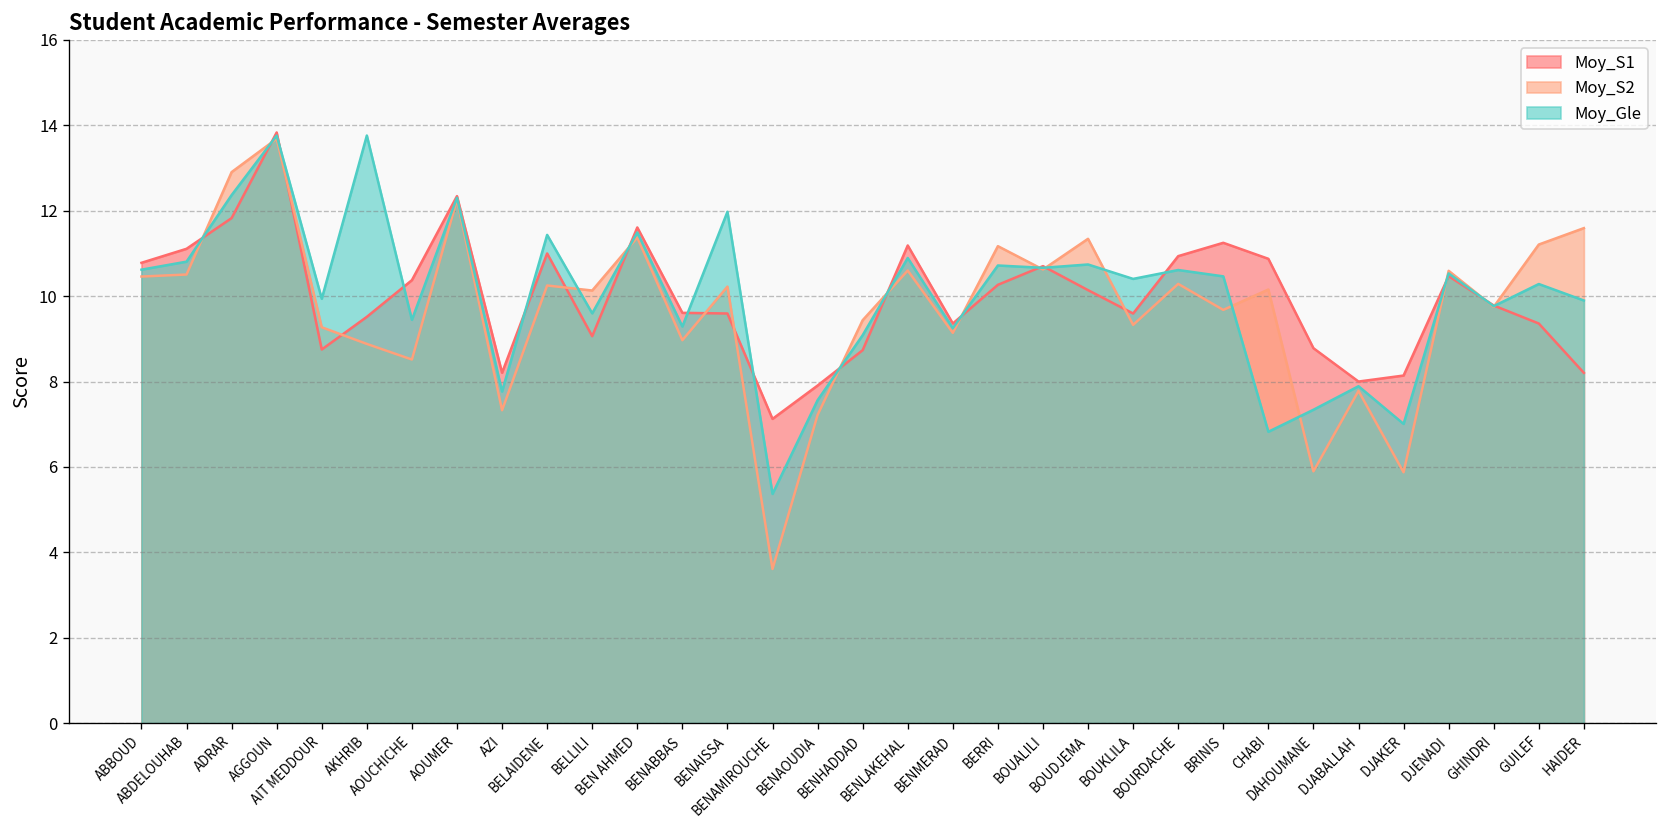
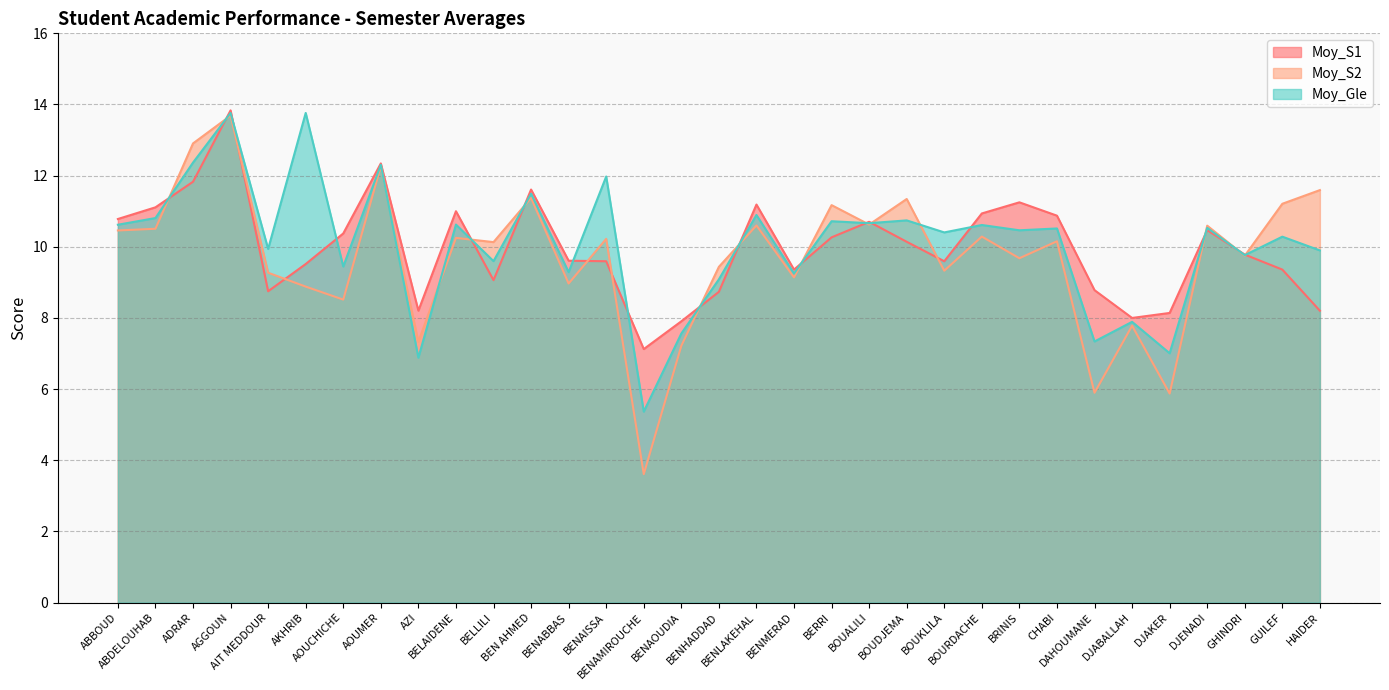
Moy_Gle, AZI: 7.8 -> 6.9
Moy_Gle, BELAIDENE: 11.4 -> 10.6
Moy_Gle, CHABI: 6.8 -> 10.5
